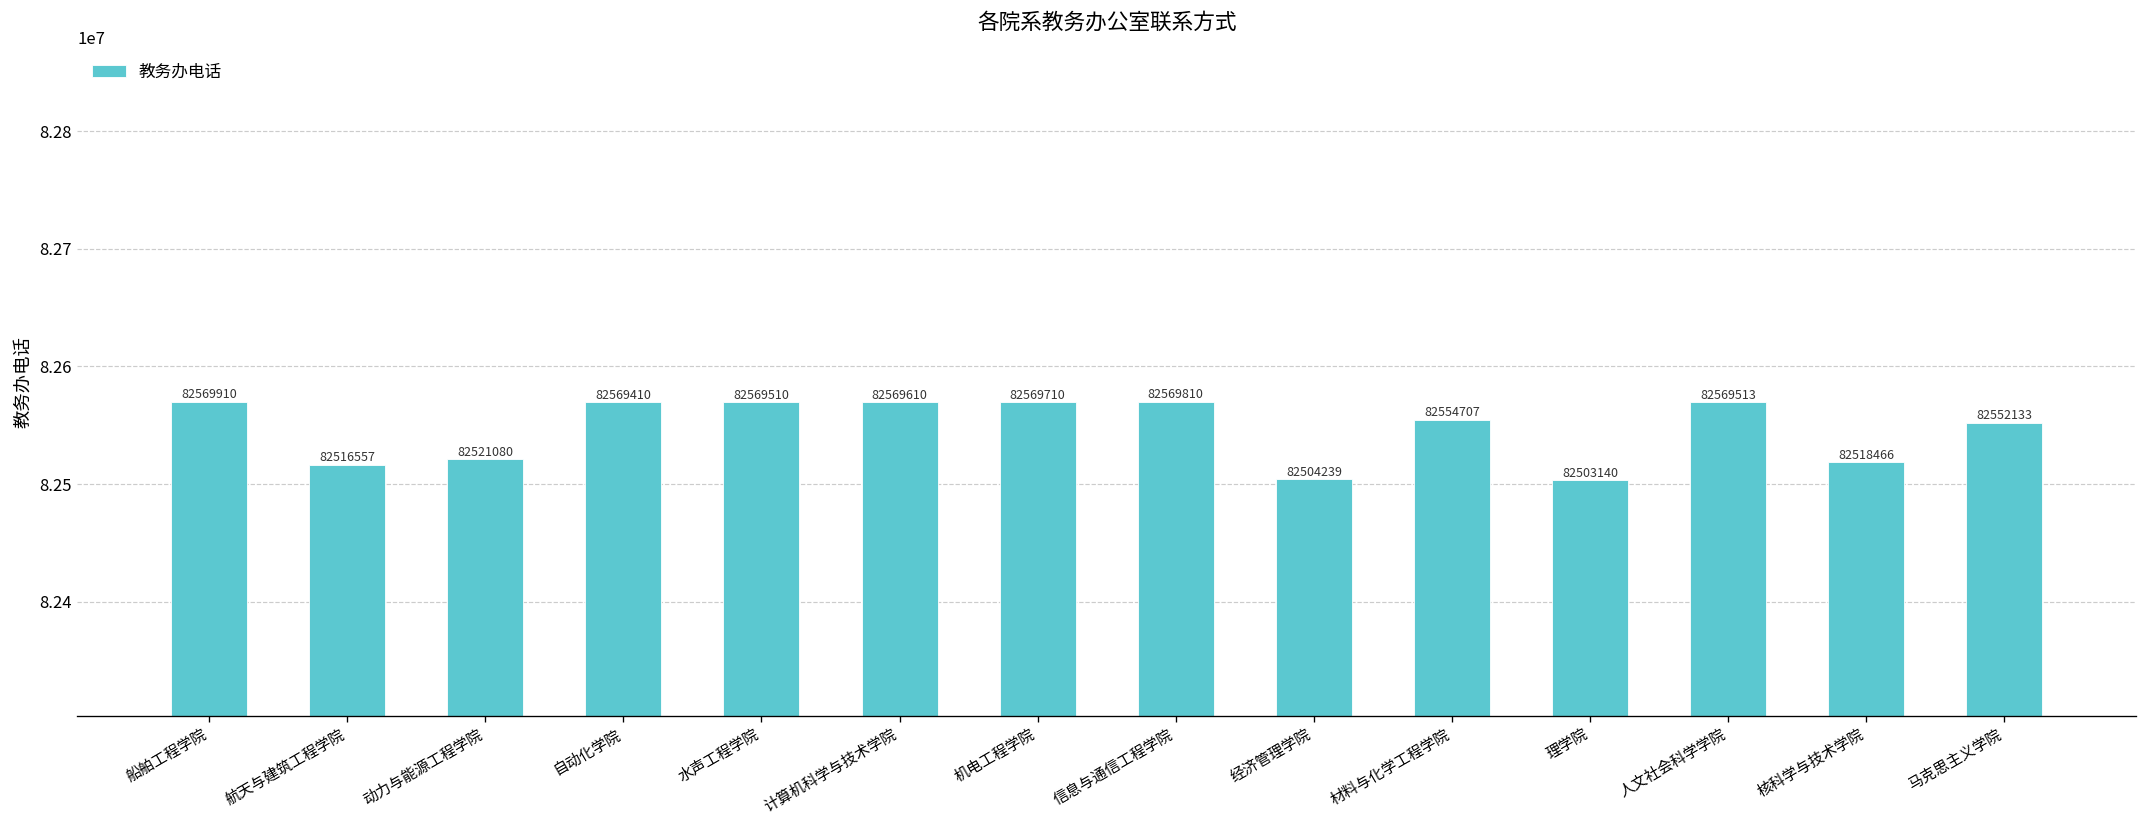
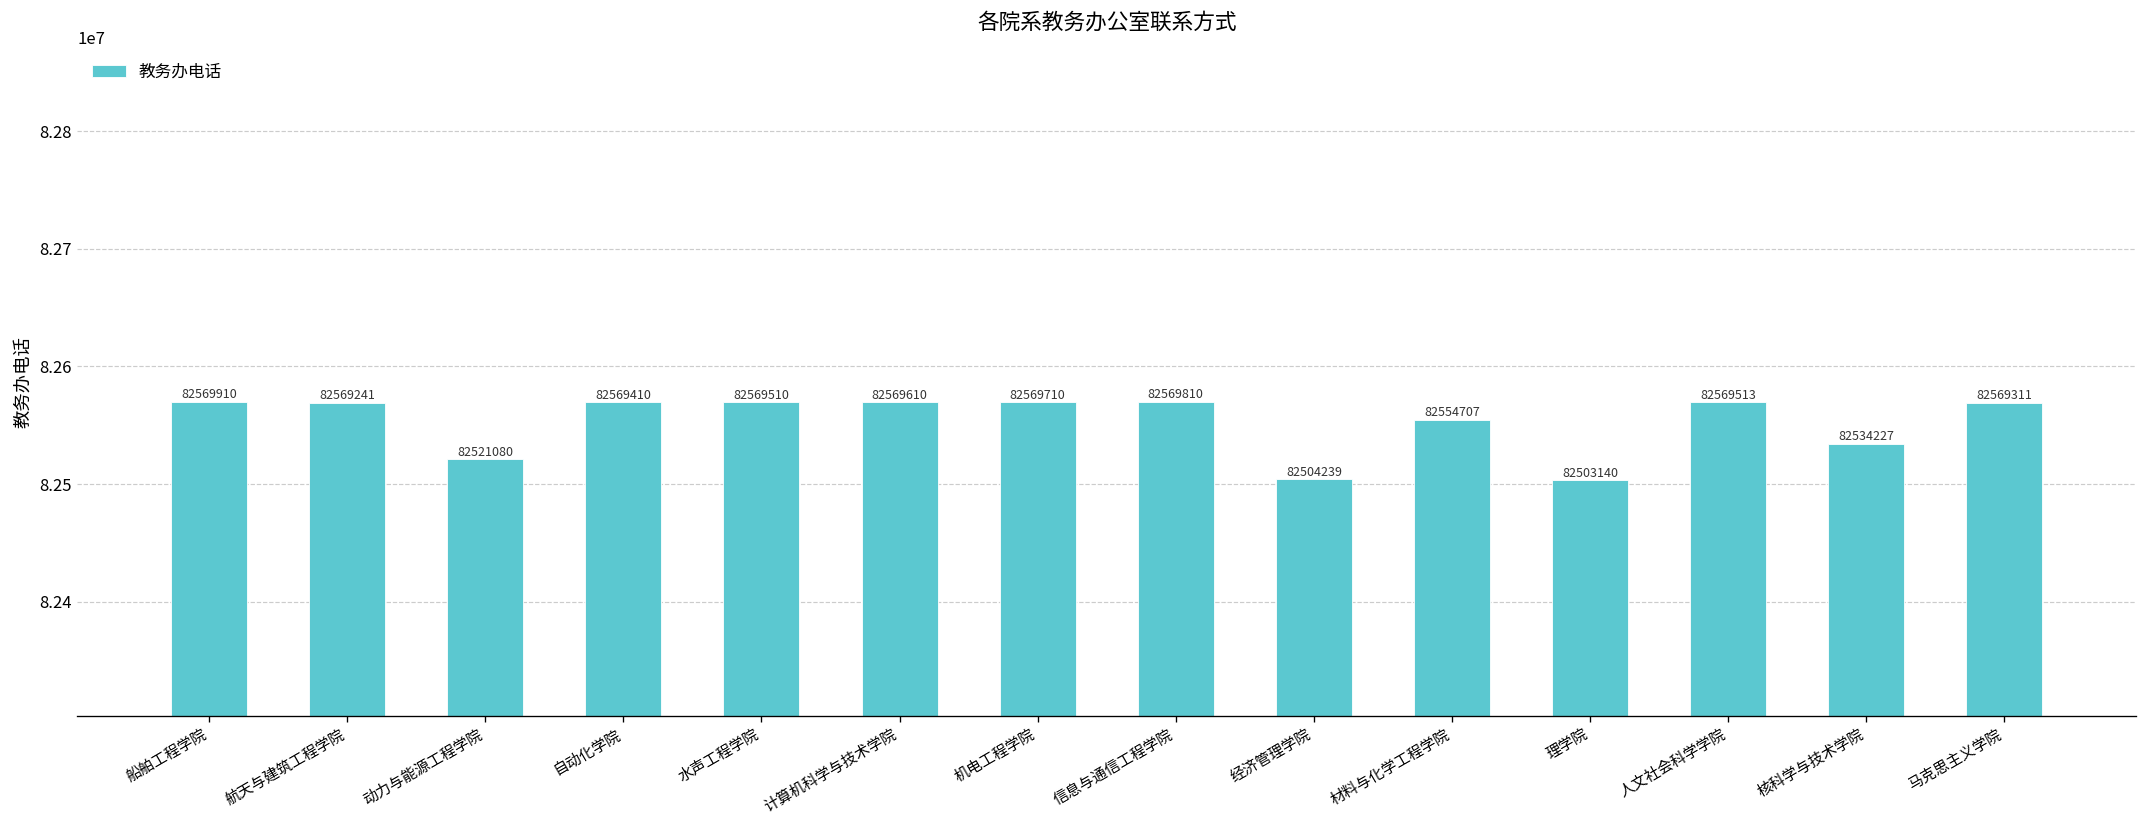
航天与建筑工程学院: 82516557 -> 82569241
核科学与技术学院: 82518466 -> 82534227
马克思主义学院: 82552133 -> 82569311
